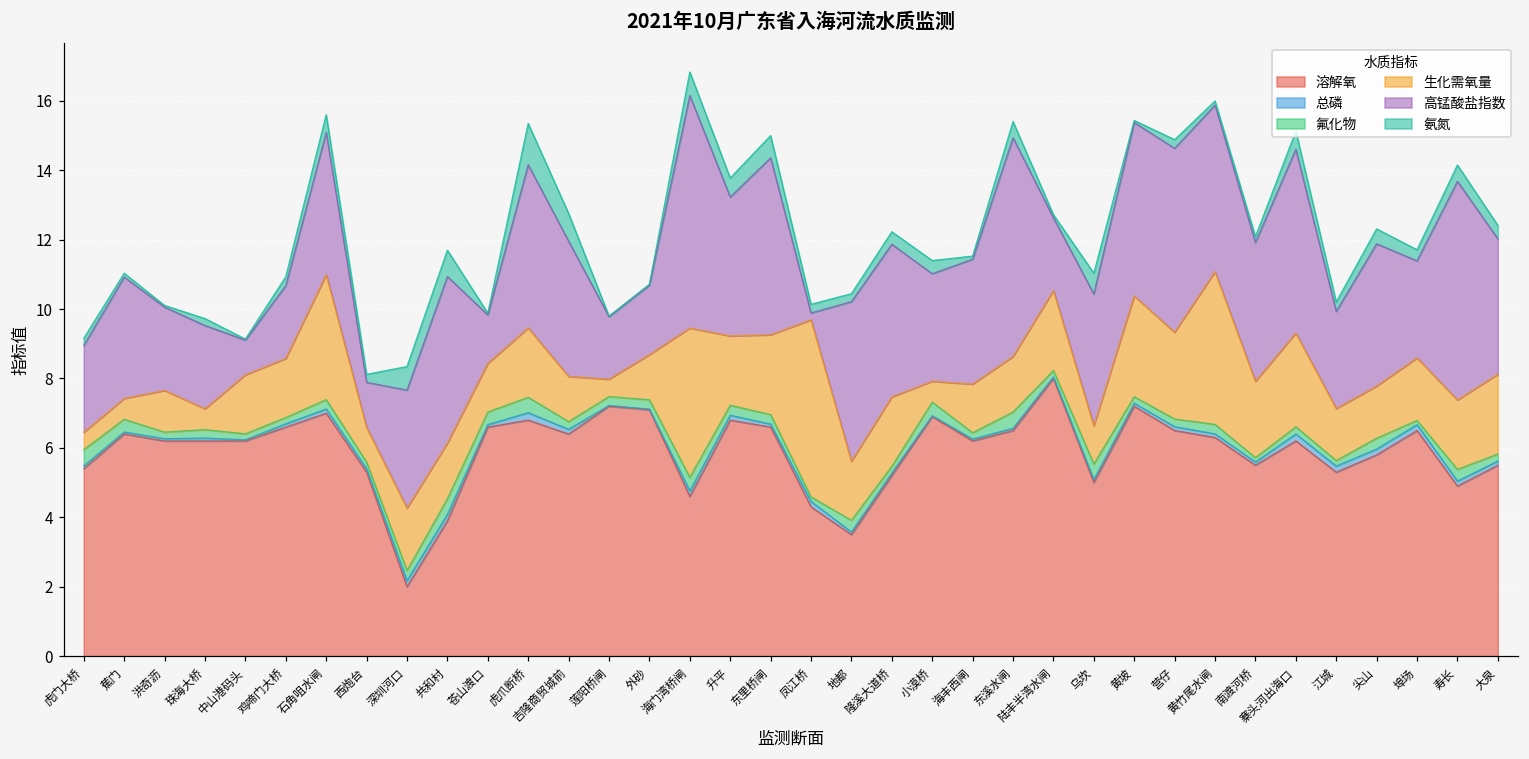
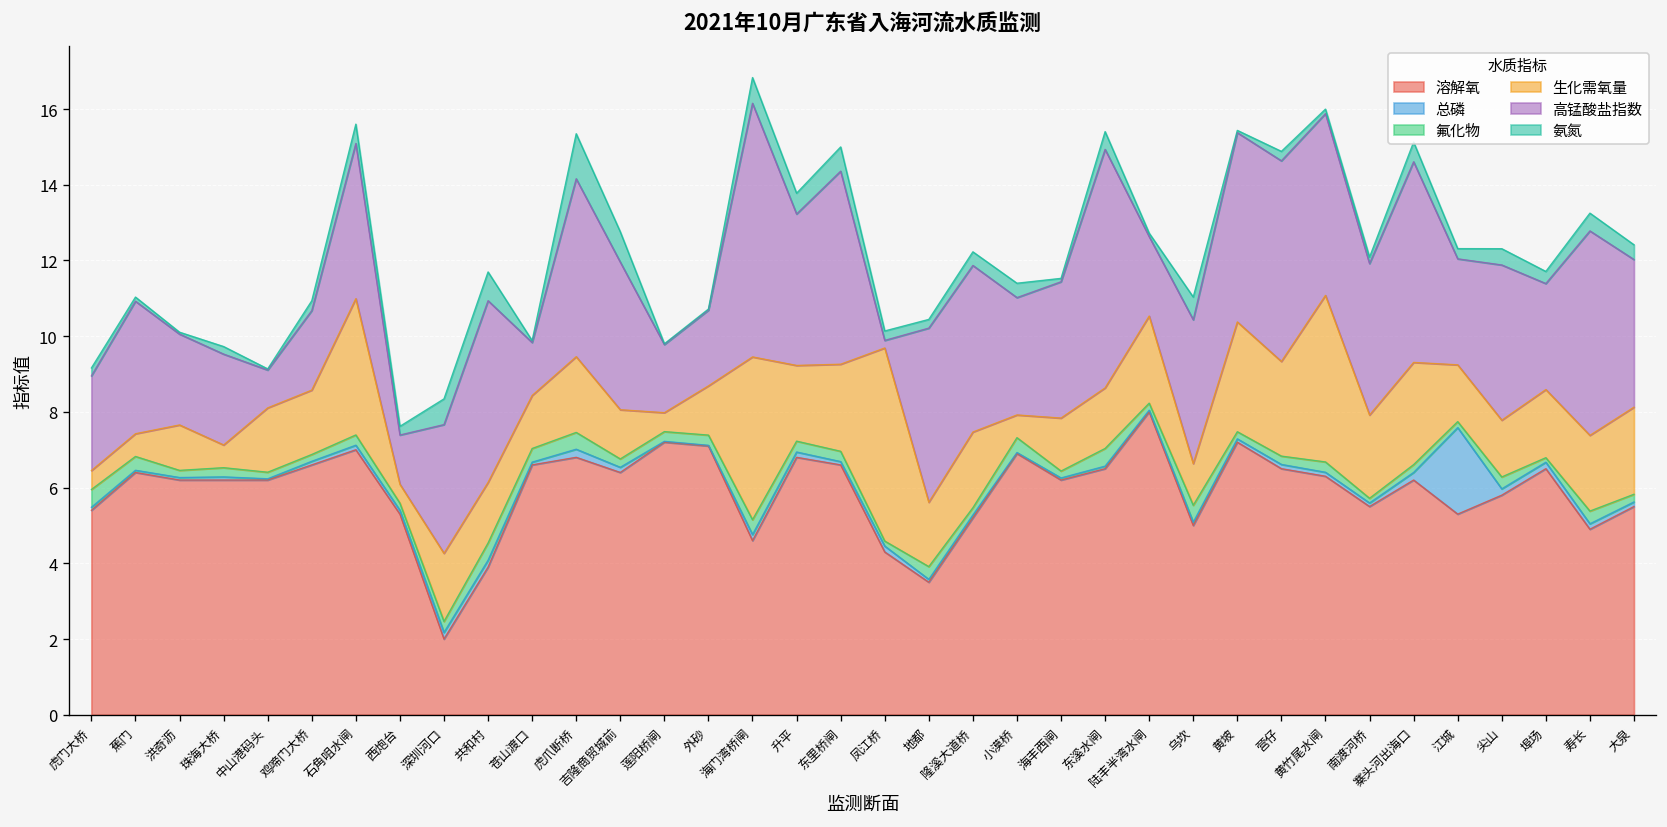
生化需氧量, 西炮台: 1.0 -> 0.5
总磷, 江城: 0.2 -> 2.3
高锰酸盐指数, 寿长: 6.3 -> 5.4
